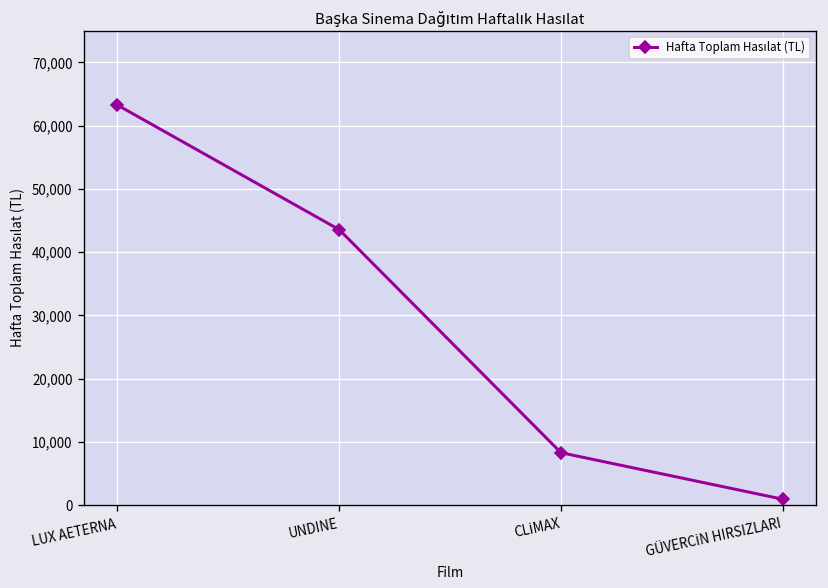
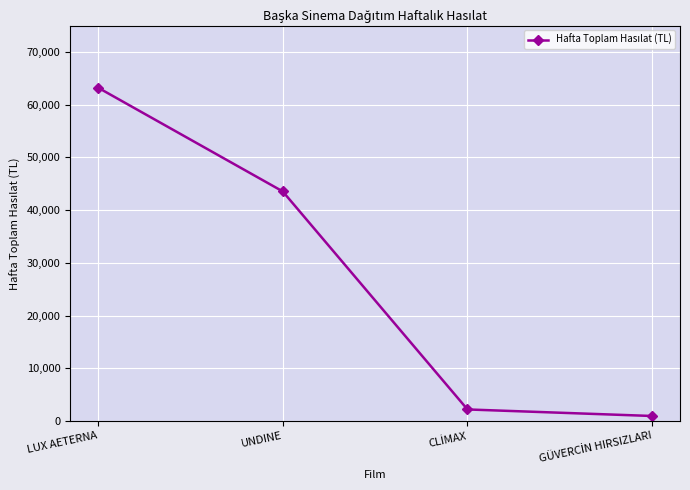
CLİMAX: 8,000 -> 2,000
